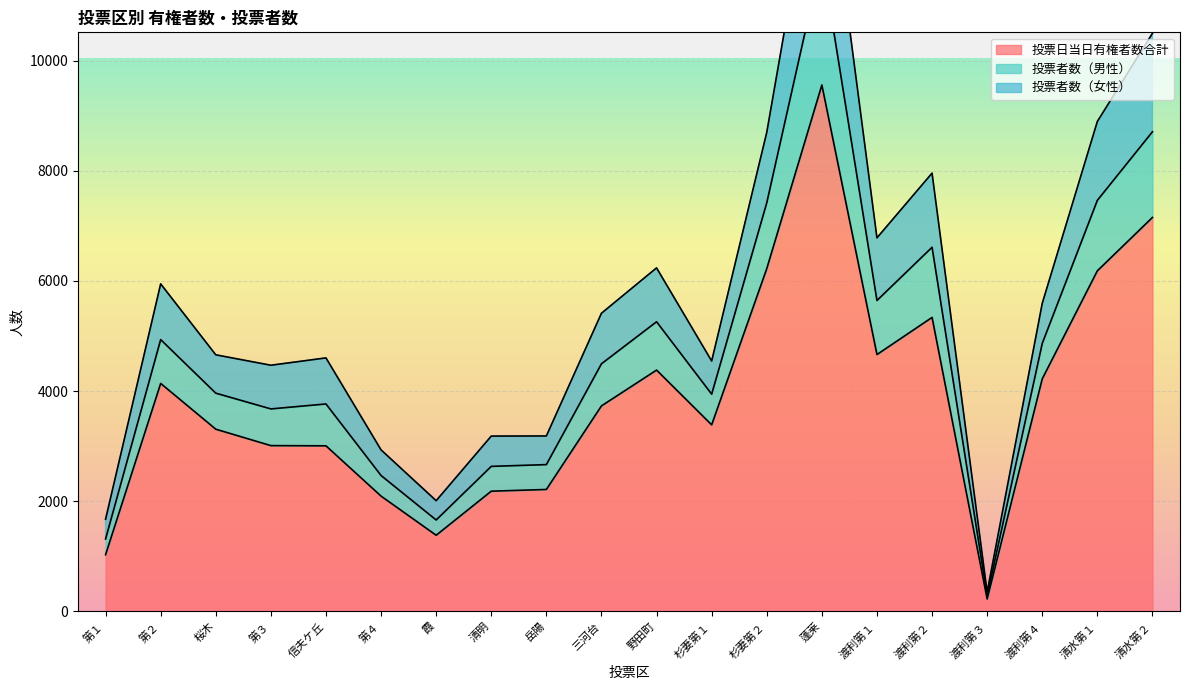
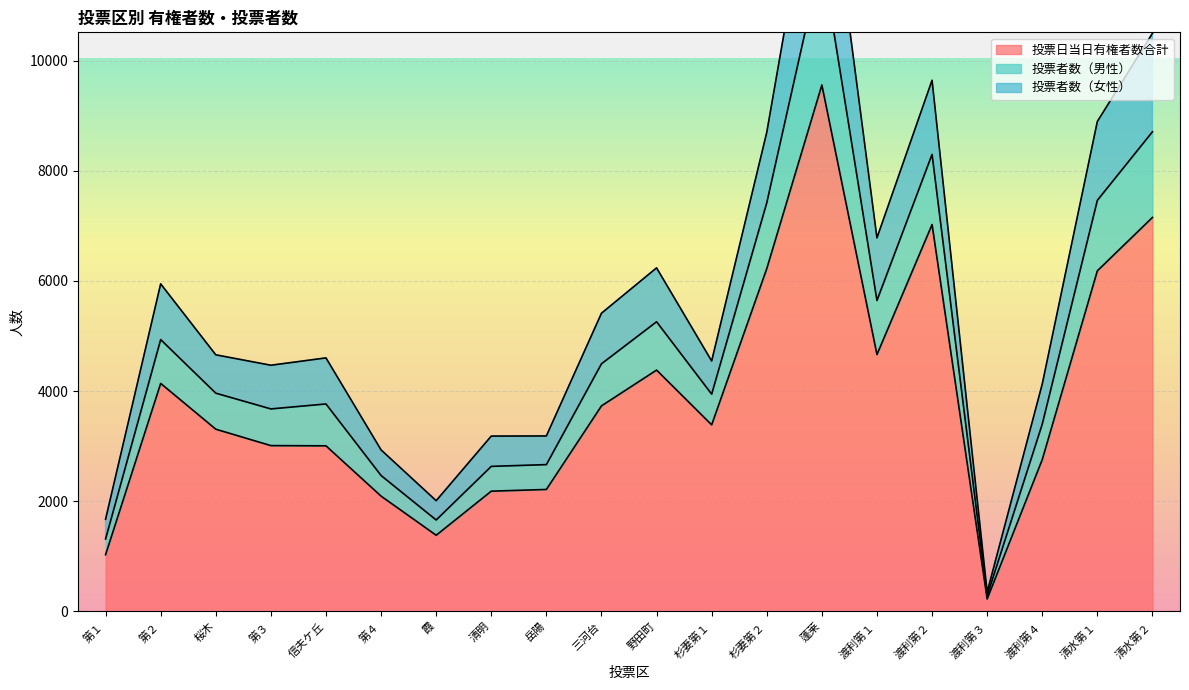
投票日当日有権者数合計, 渡利第２: 5300 -> 7000
投票日当日有権者数合計, 渡利第４: 4200 -> 2800
